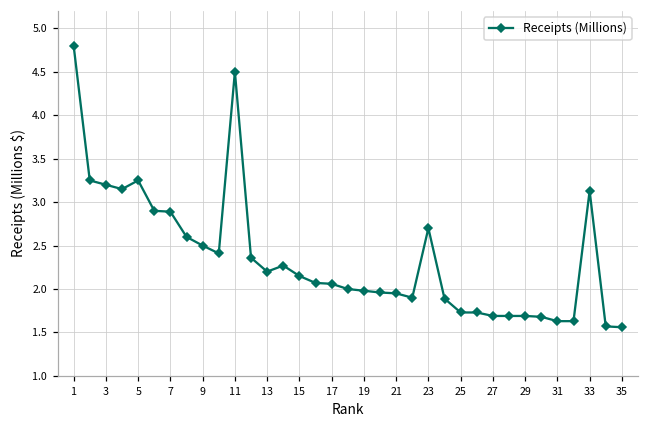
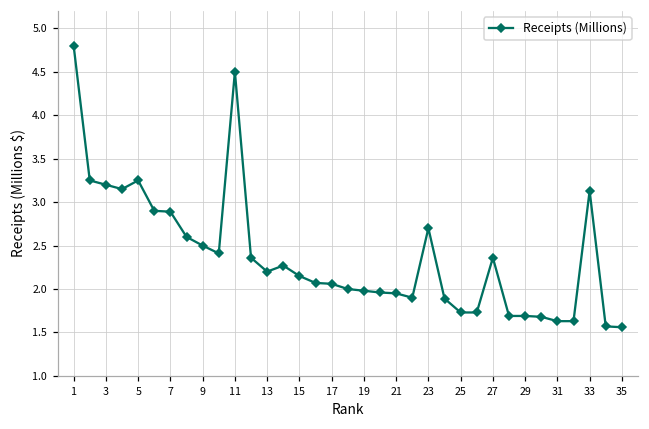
27: 1.7 -> 2.4
